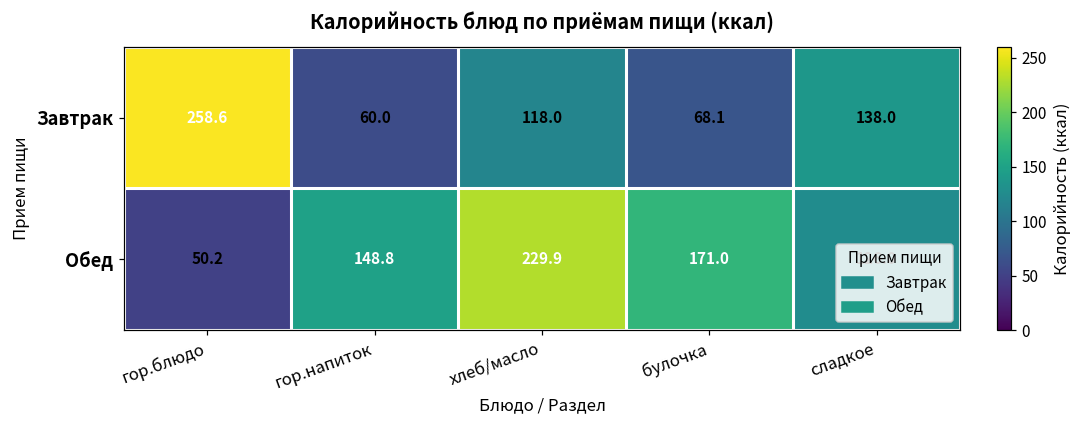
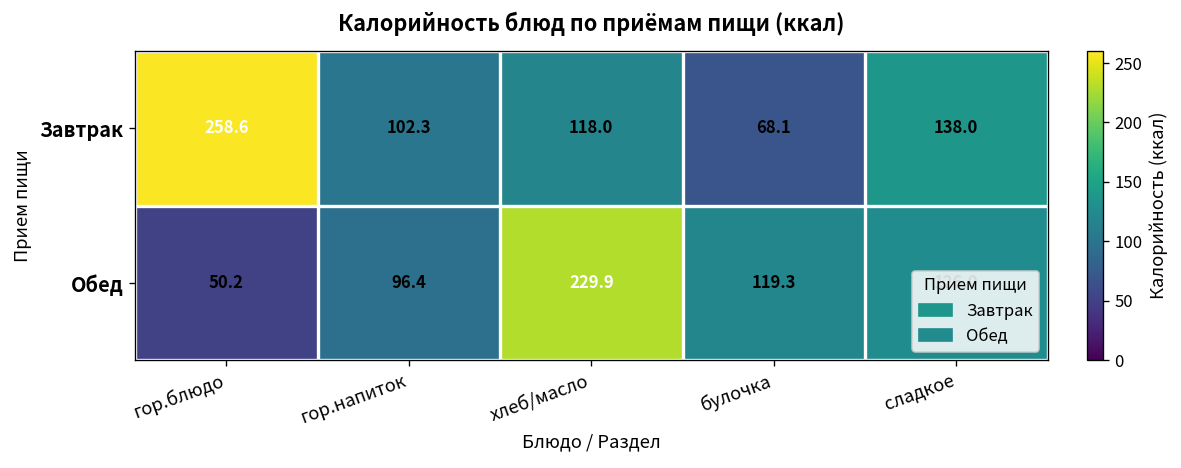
Завтрак, гор.напиток: 60.0 -> 102.3
Обед, гор.напиток: 148.8 -> 96.4
Обед, булочка: 171.0 -> 119.3
